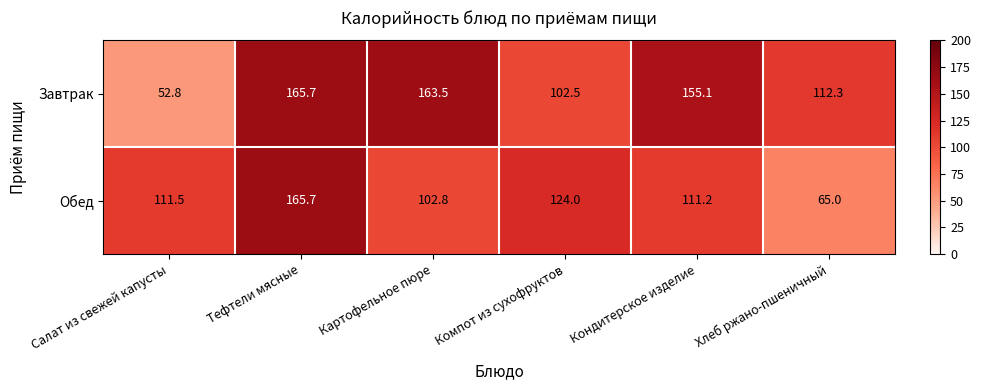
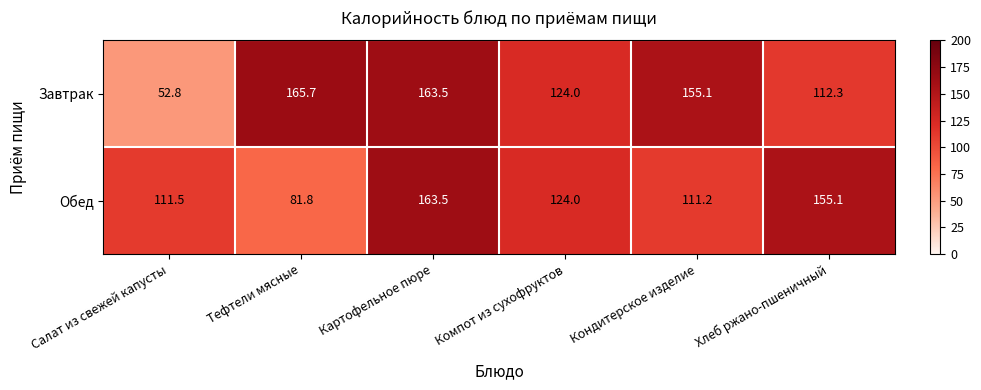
Завтрак, Компот из сухофруктов: 102.5 -> 124.0
Обед, Тефтели мясные: 165.7 -> 81.8
Обед, Картофельное пюре: 102.8 -> 163.5
Обед, Хлеб ржано-пшеничный: 65.0 -> 155.1
